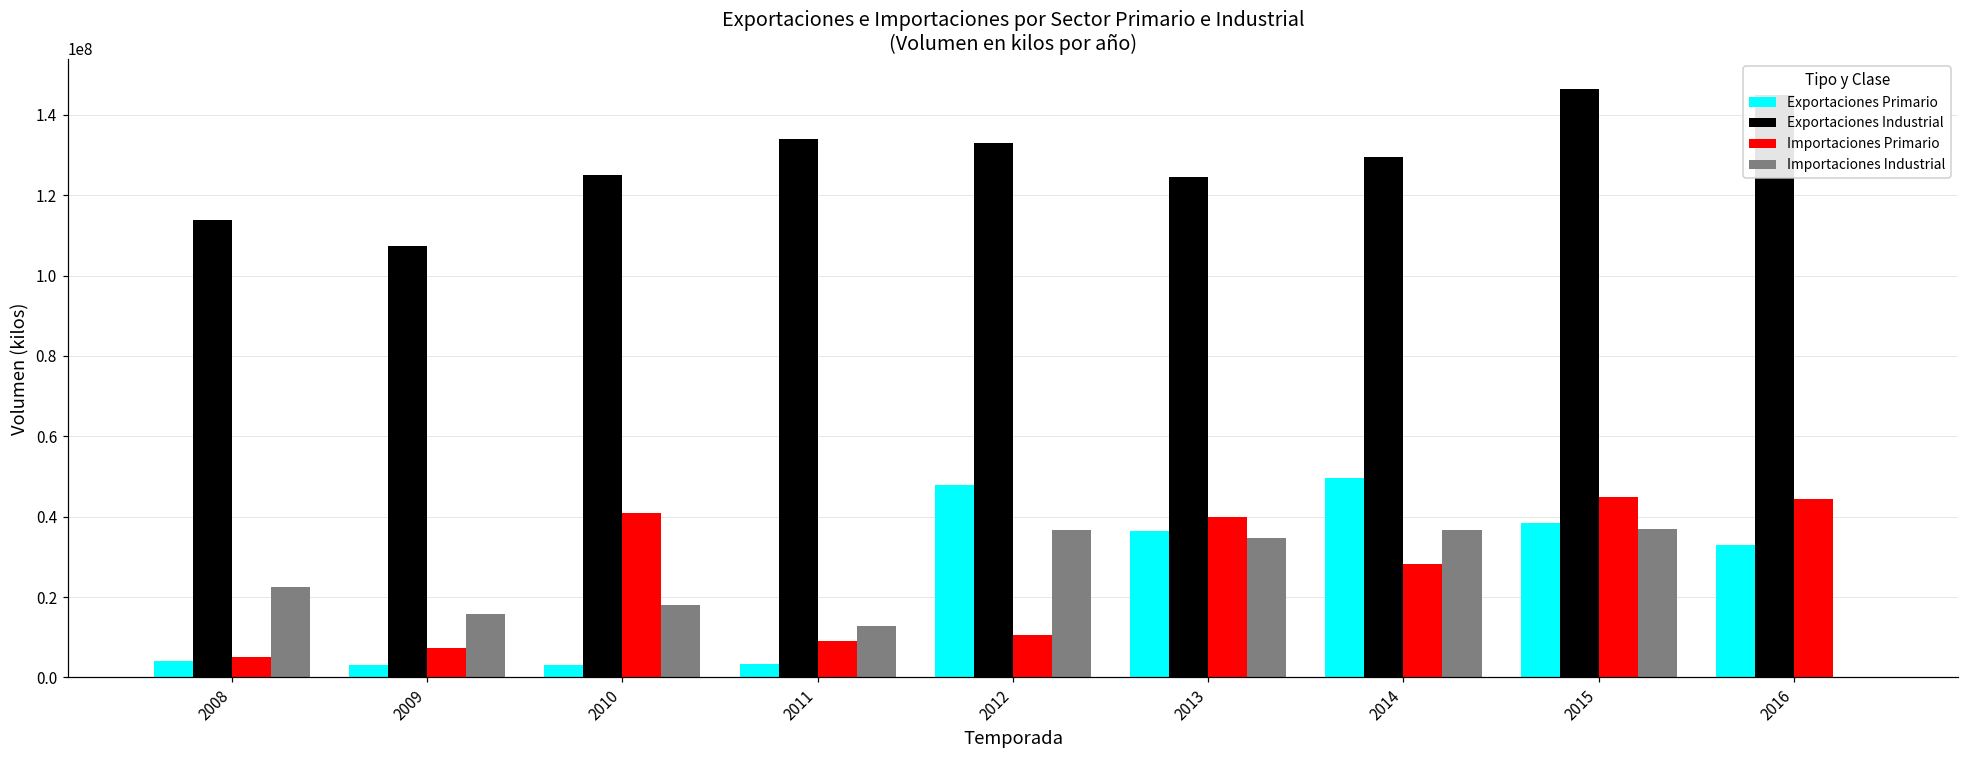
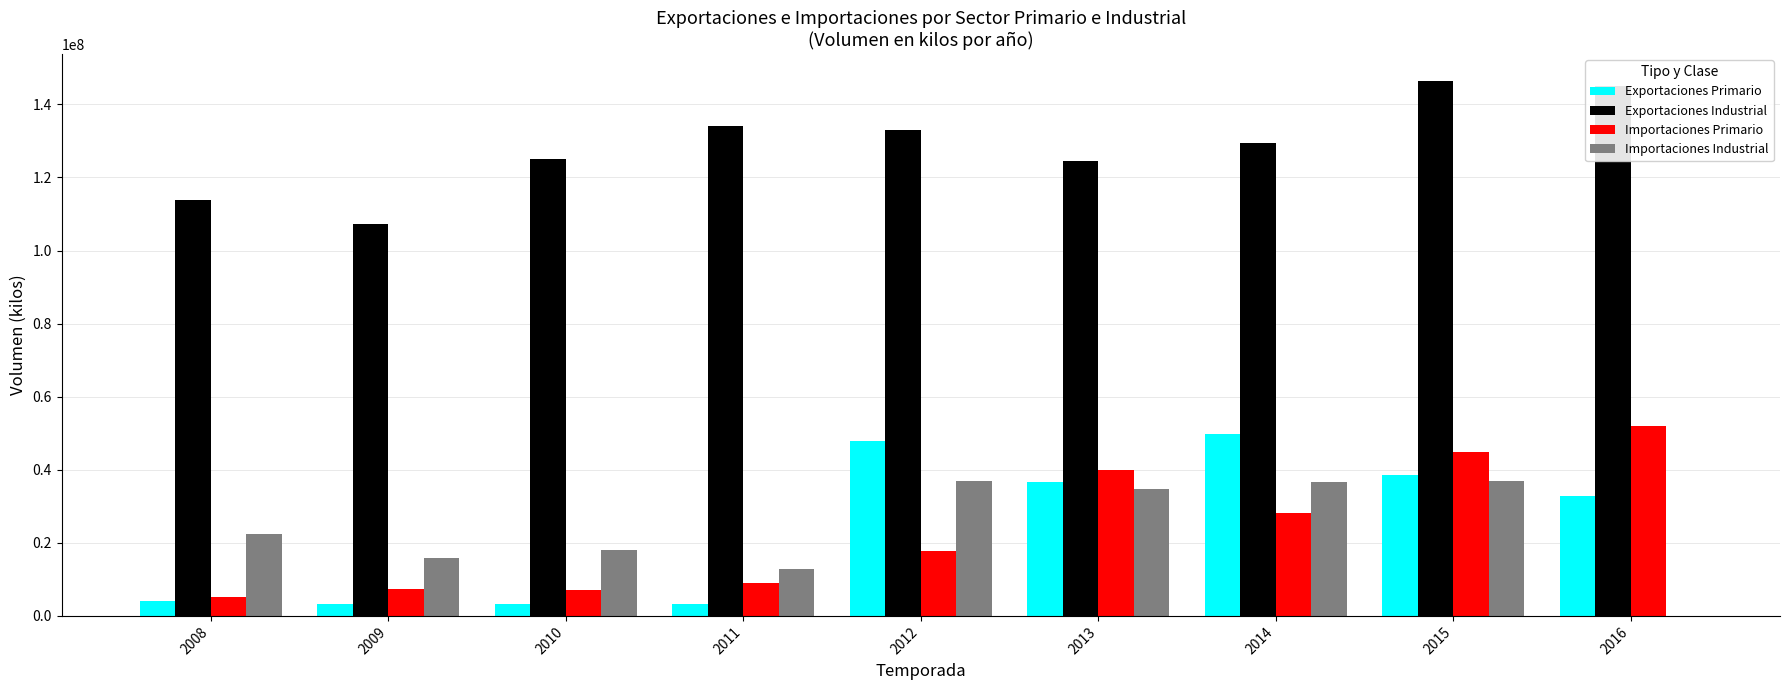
Importaciones Primario, 2010: 41000000 -> 7000000
Importaciones Primario, 2012: 11000000 -> 18000000
Importaciones Primario, 2016: 44000000 -> 52000000
